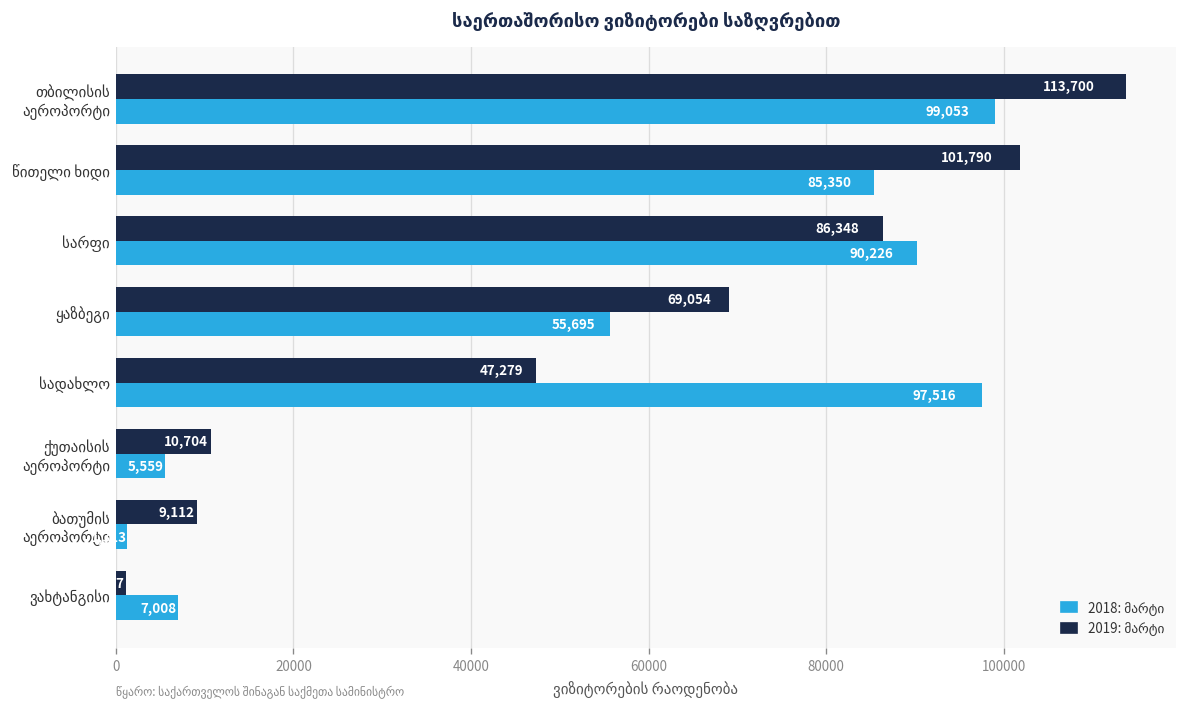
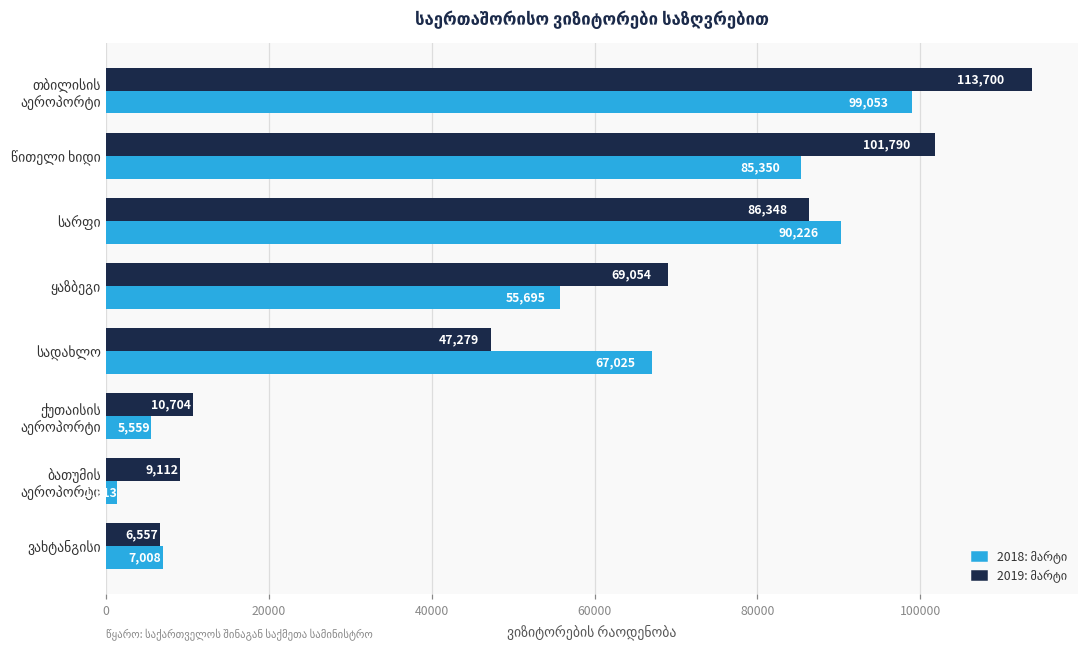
2018: მარტი, სადახლო: 97,516 -> 67,025
2019: მარტი, ვახტანგისი: 1000 -> 7000
